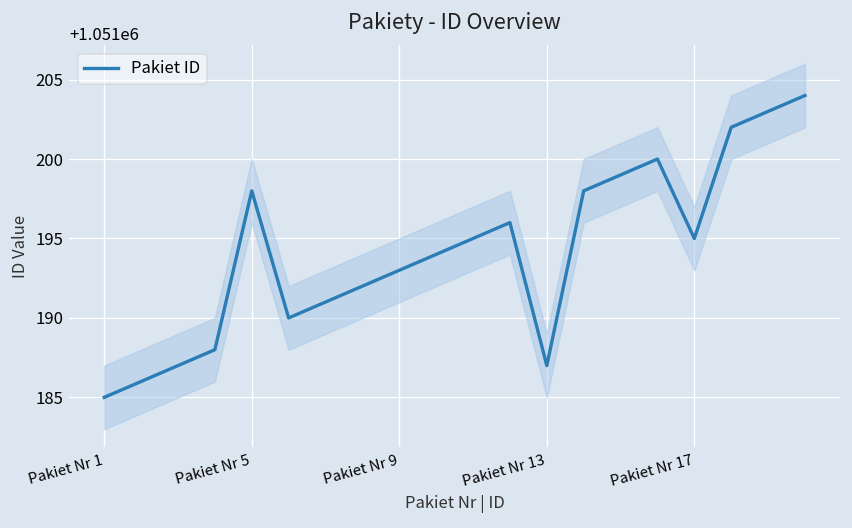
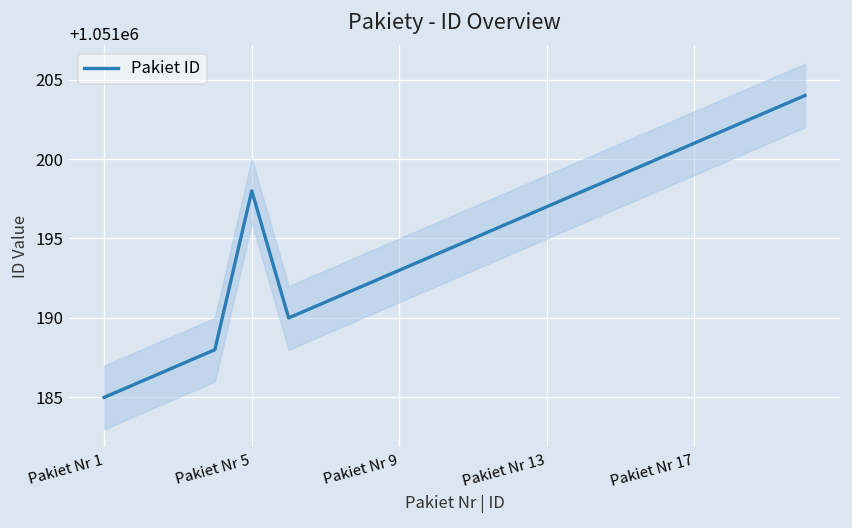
Pakiet ID, Pakiet Nr 13: 1051187 -> 1051197
Pakiet ID, Pakiet Nr 17: 1051195 -> 1051201
